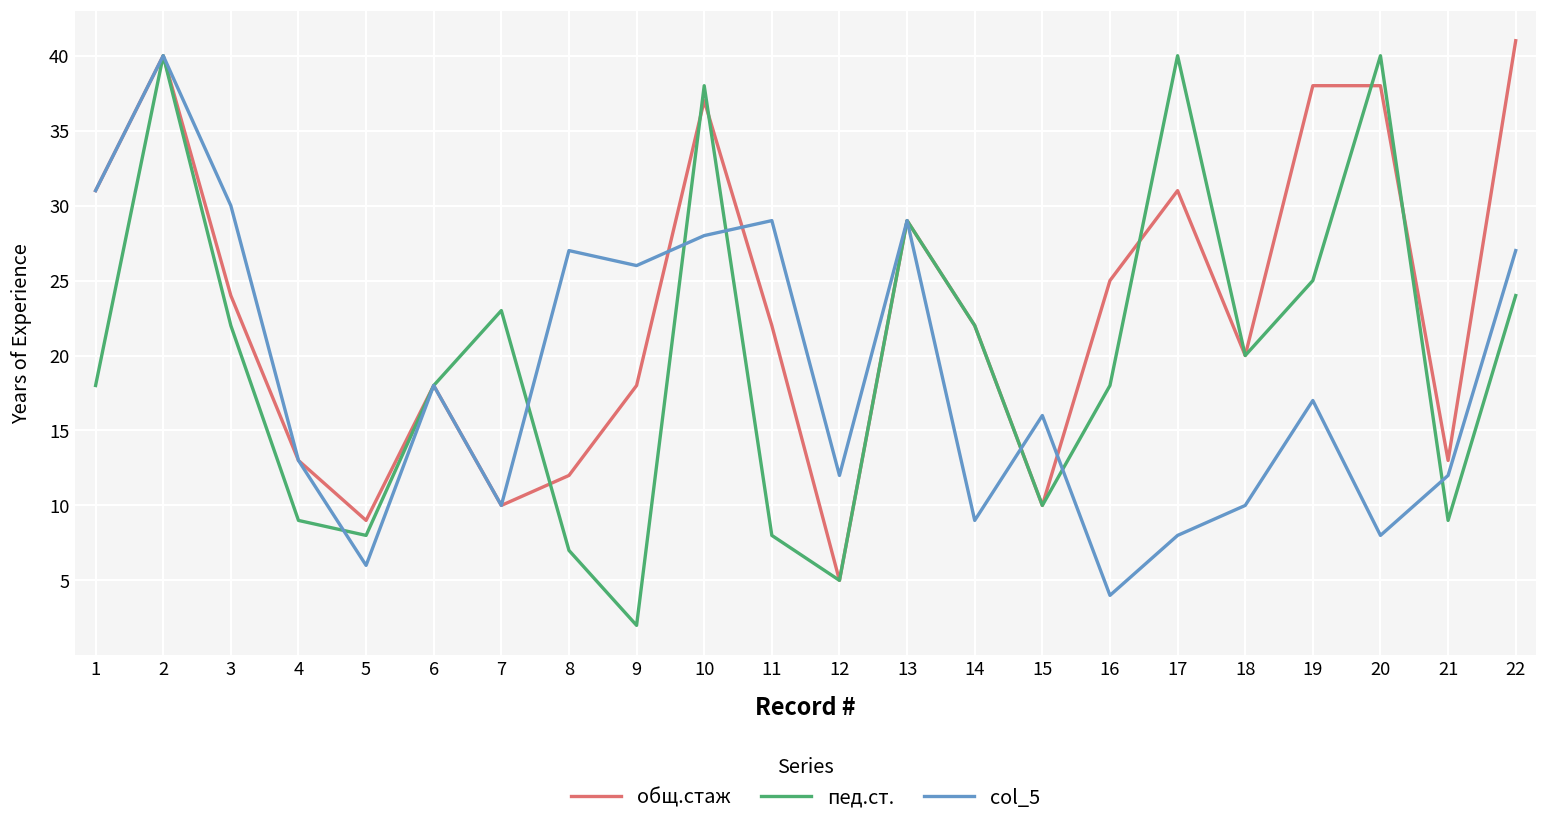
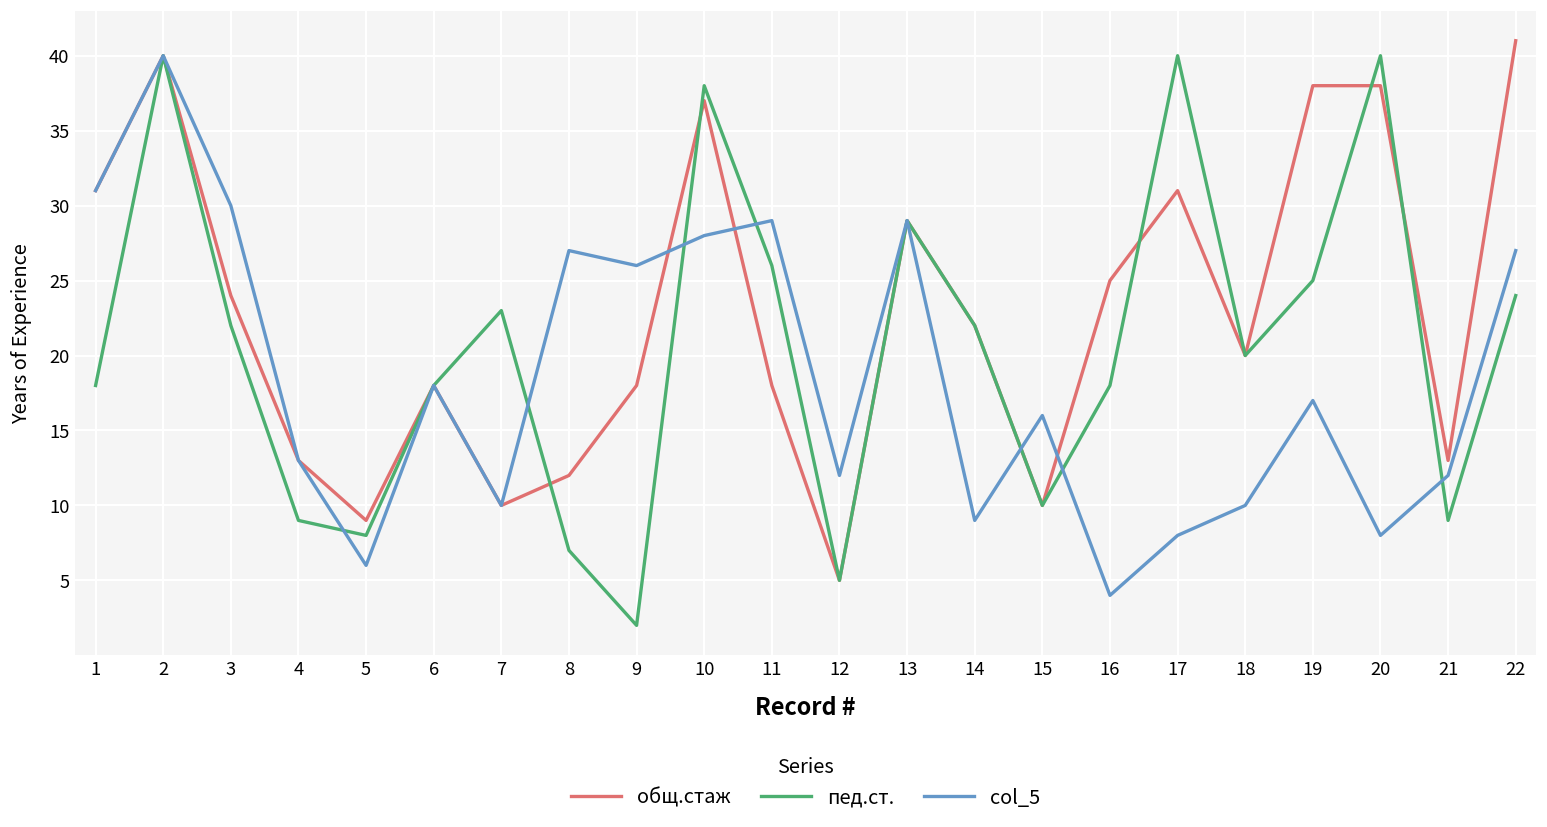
общ.стаж, 11: 22 -> 18
пед.ст., 11: 8 -> 26
